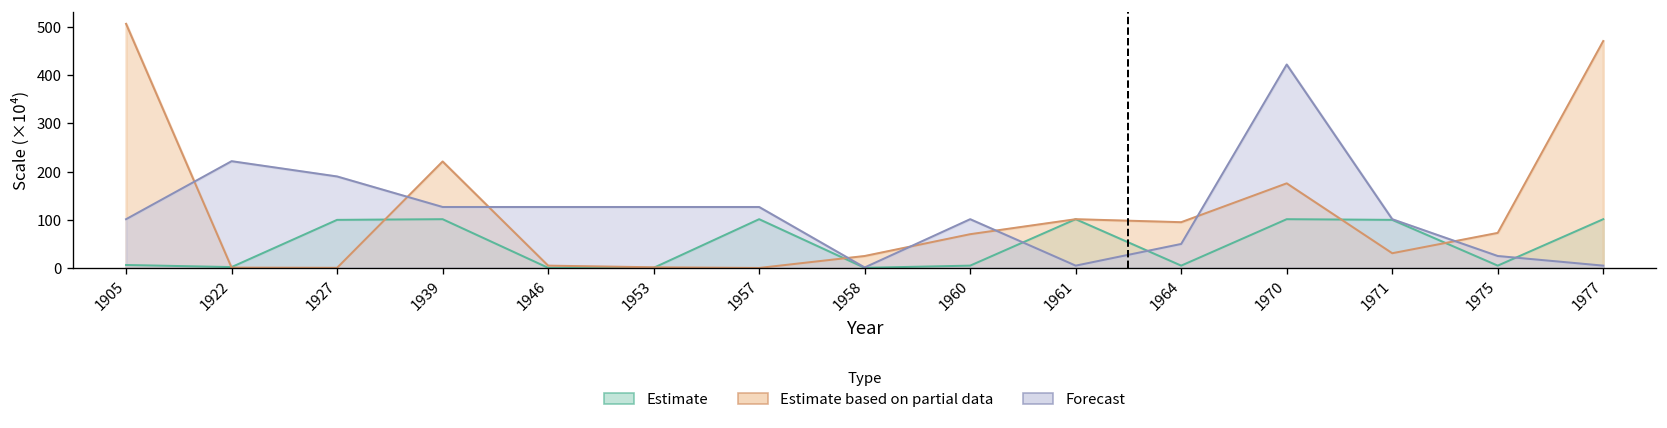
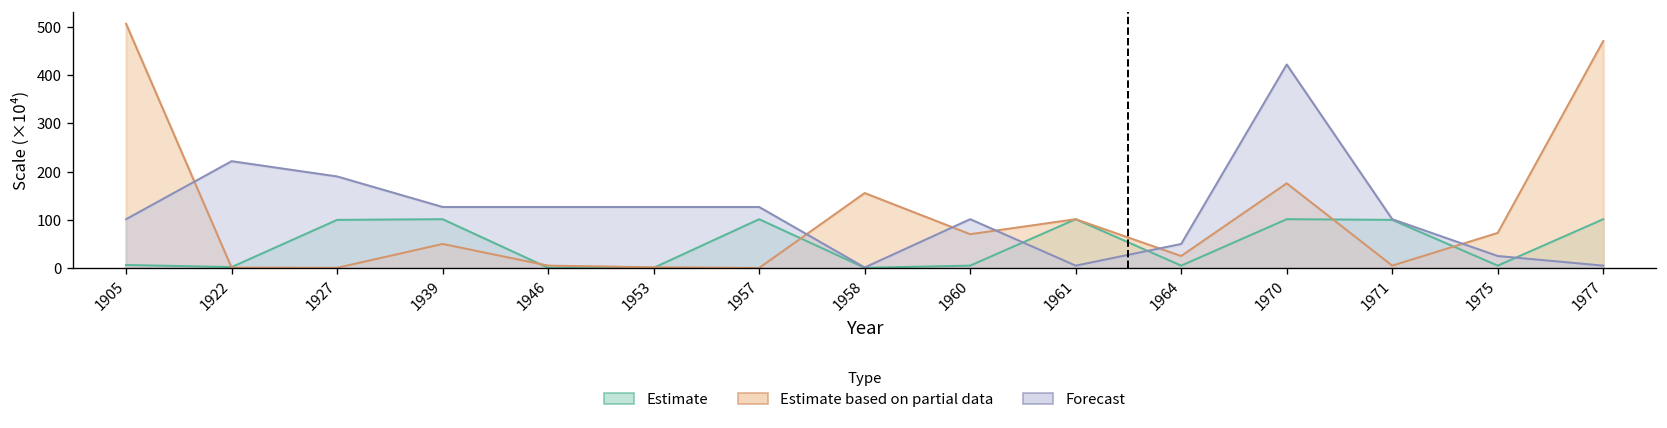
Estimate based on partial data, 1939: 220 -> 50
Estimate based on partial data, 1958: 30 -> 160
Estimate based on partial data, 1964: 100 -> 30
Estimate based on partial data, 1971: 30 -> 10
